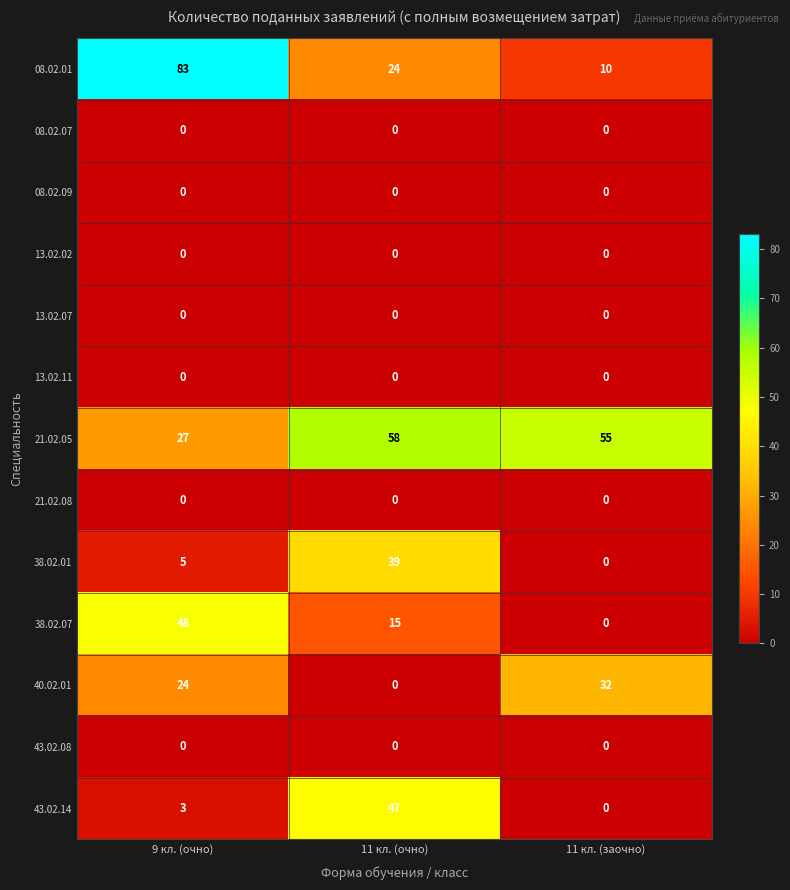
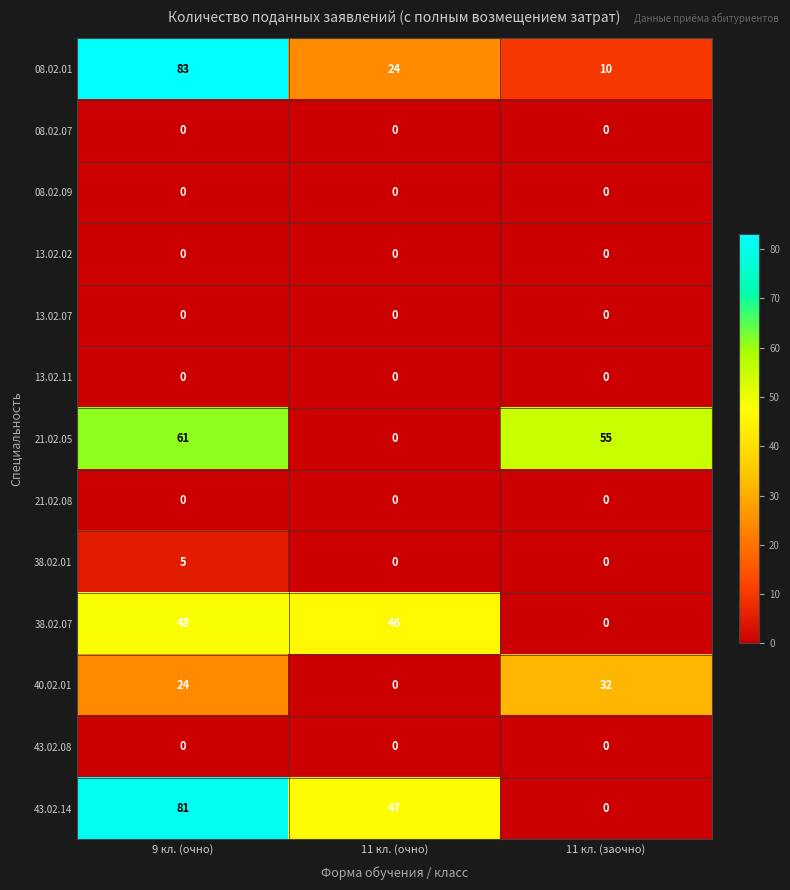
21.02.05, 9 кл. (очно): 27 -> 61
21.02.05, 11 кл. (очно): 58 -> 0
38.02.01, 11 кл. (очно): 39 -> 0
38.02.07, 11 кл. (очно): 15 -> 46
43.02.14, 9 кл. (очно): 3 -> 81
